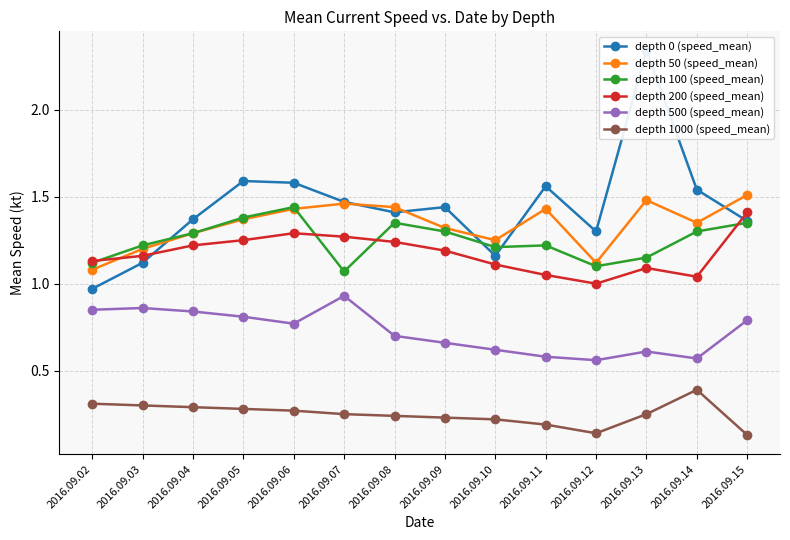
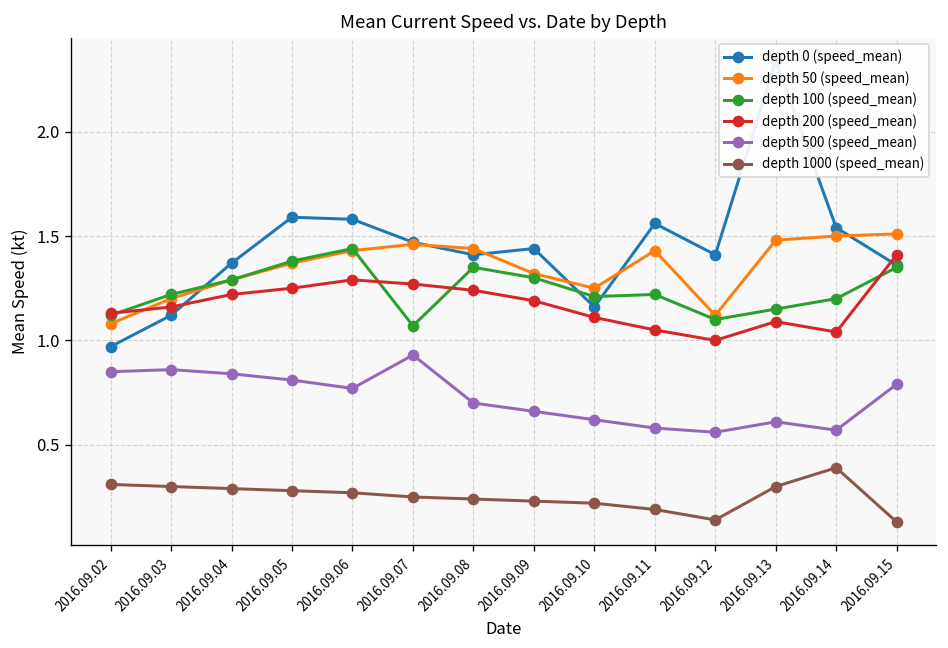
depth 0 (speed_mean), 2016.09.12: 1.30 -> 1.41
depth 1000 (speed_mean), 2016.09.13: 0.25 -> 0.30
depth 50 (speed_mean), 2016.09.14: 1.35 -> 1.50
depth 100 (speed_mean), 2016.09.14: 1.3 -> 1.2
